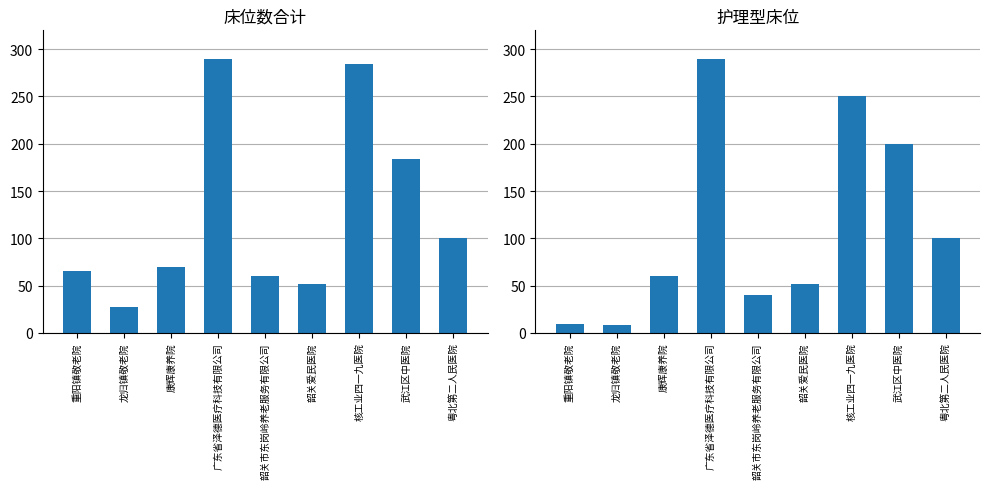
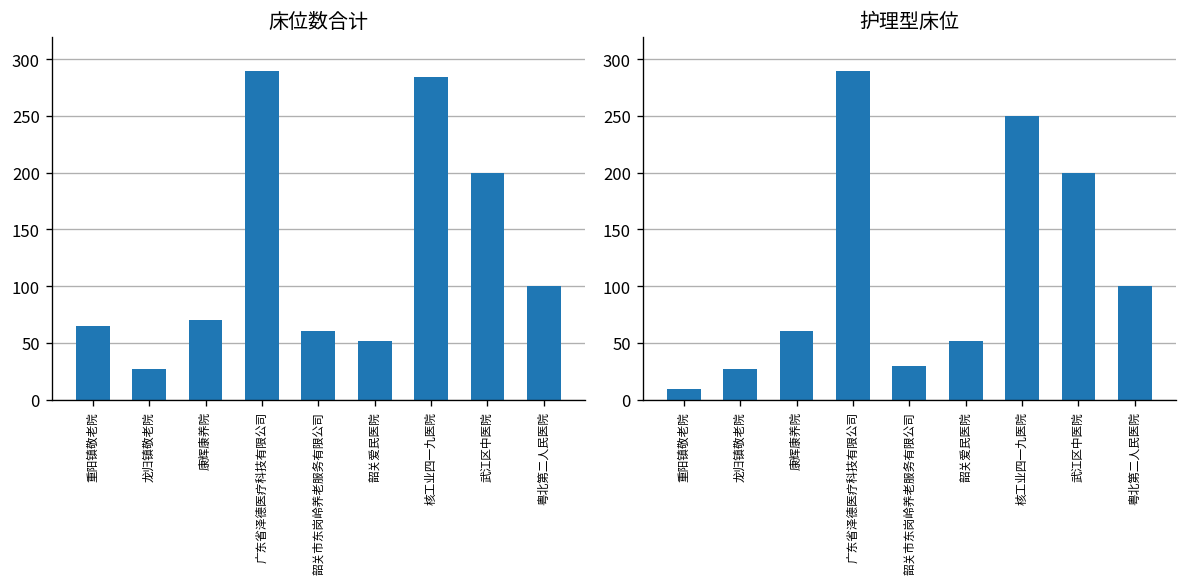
床位数合计, 武江区中医院: 180 -> 200
护理型床位, 龙归镇敬老院: 10 -> 30
护理型床位, 韶关市东岗岭养老服务有限公司: 40 -> 30
